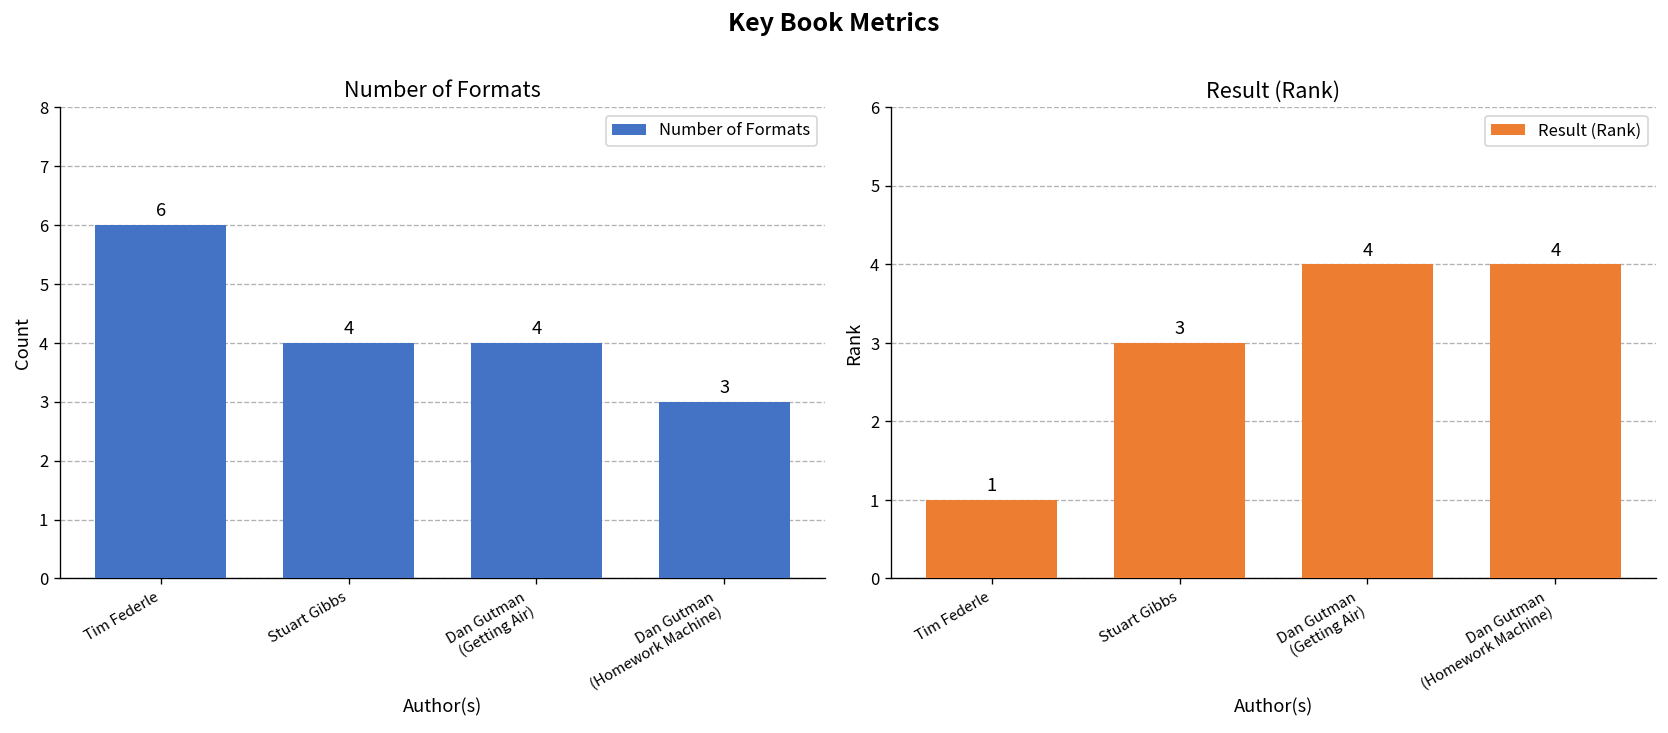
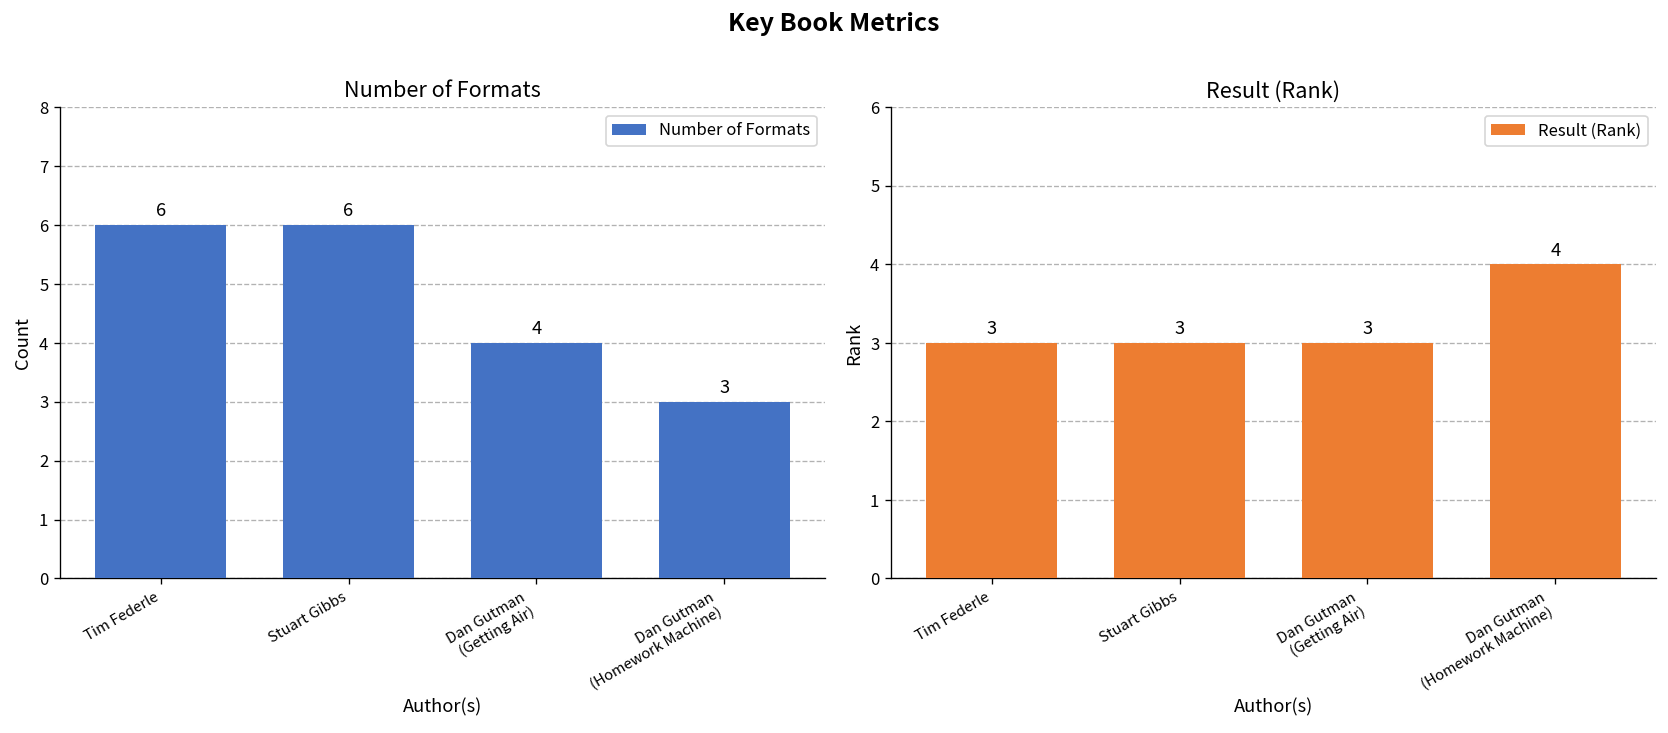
Number of Formats, Stuart Gibbs: 4 -> 6
Result (Rank), Tim Federle: 1 -> 3
Result (Rank), Dan Gutman (Getting Air): 4 -> 3
